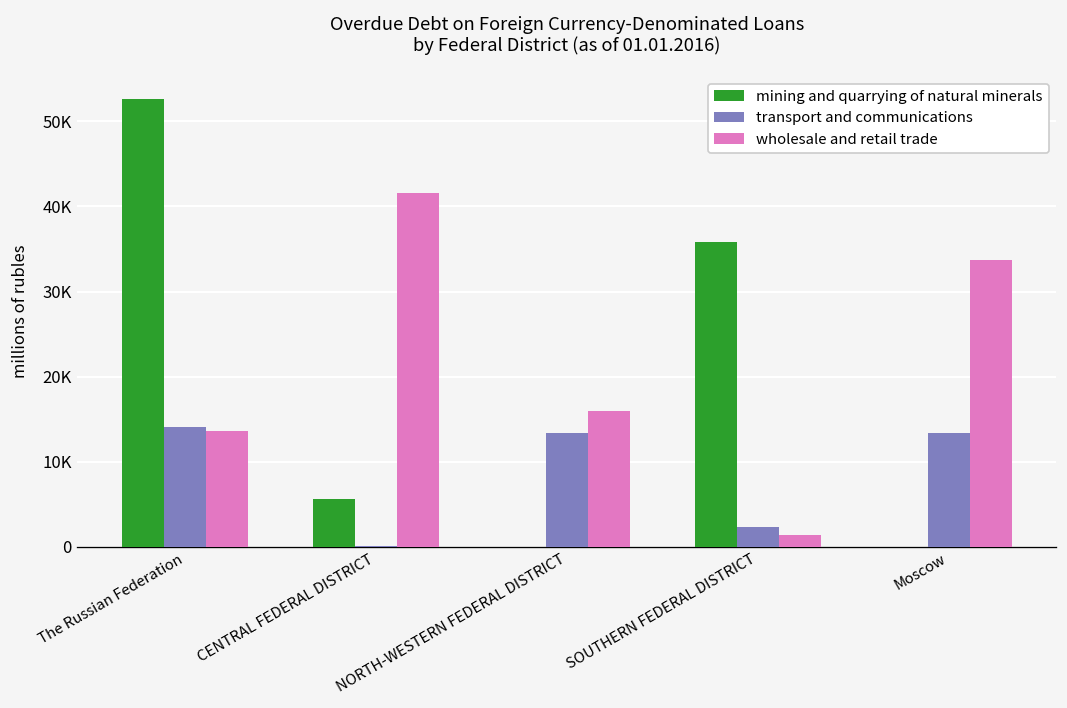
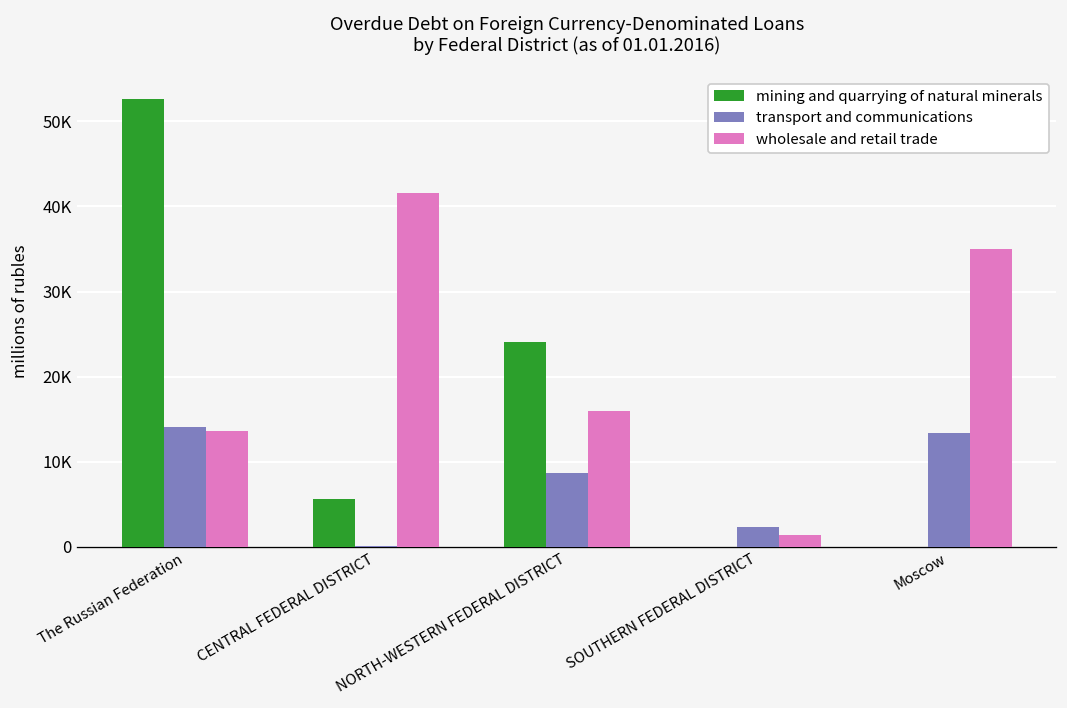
mining and quarrying of natural minerals, NORTH-WESTERN FEDERAL DISTRICT: 0 -> 24000
transport and communications, NORTH-WESTERN FEDERAL DISTRICT: 13000 -> 9000
mining and quarrying of natural minerals, SOUTHERN FEDERAL DISTRICT: 36000 -> 0
wholesale and retail trade, Moscow: 34000 -> 35000
